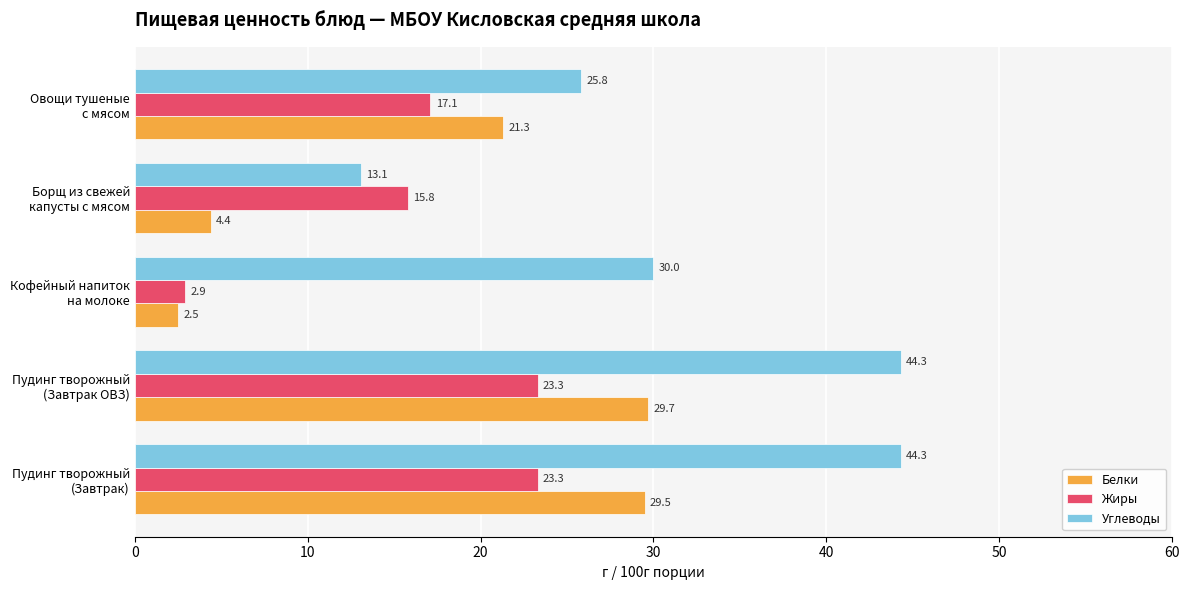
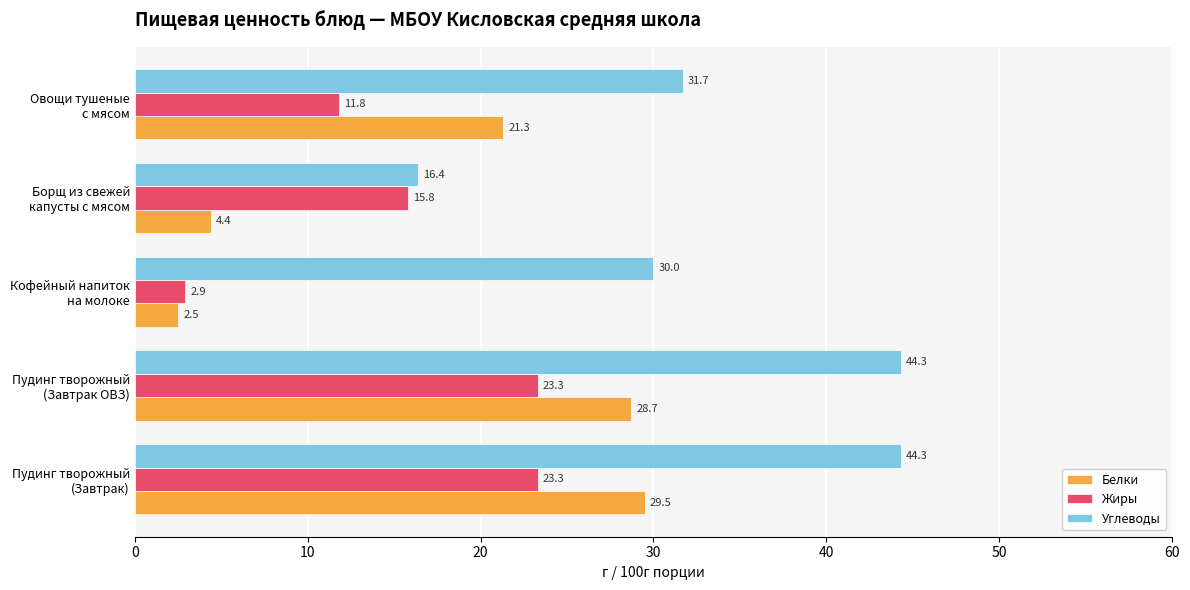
Углеводы, Овощи тушеные с мясом: 25.8 -> 31.7
Жиры, Овощи тушеные с мясом: 17.1 -> 11.8
Углеводы, Борщ из свежей капусты с мясом: 13.1 -> 16.4
Белки, Пудинг творожный (Завтрак ОВЗ): 29.7 -> 28.7
